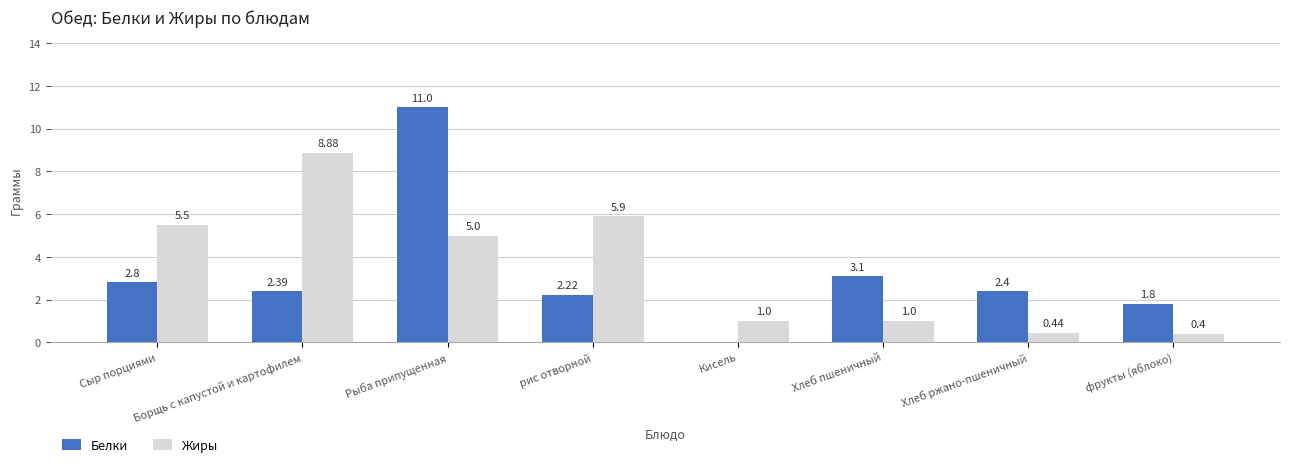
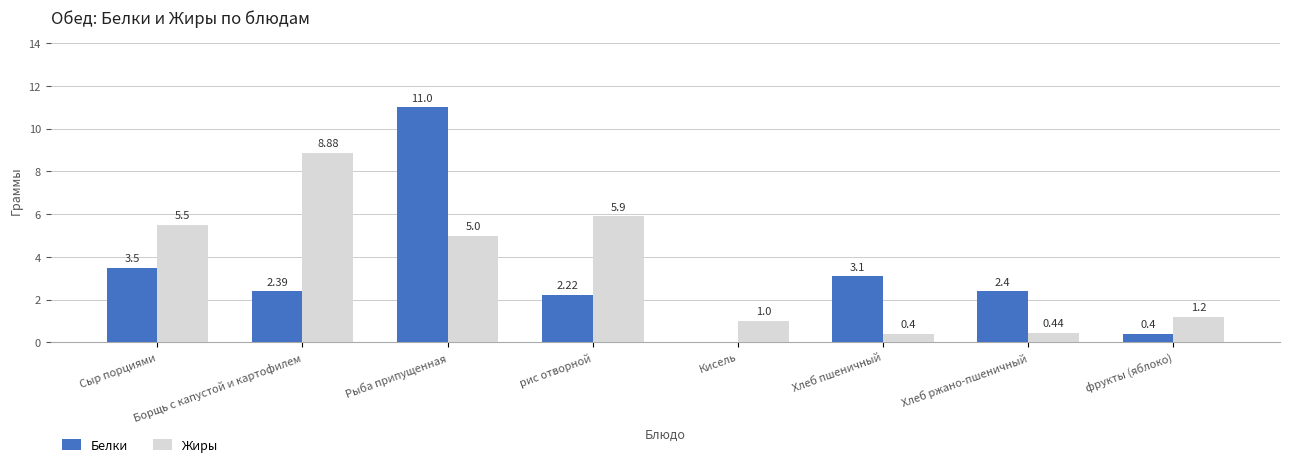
Белки, Сыр порциями: 2.8 -> 3.5
Жиры, Хлеб пшеничный: 1.0 -> 0.4
Белки, фрукты (яблоко): 1.8 -> 0.4
Жиры, фрукты (яблоко): 0.4 -> 1.2
